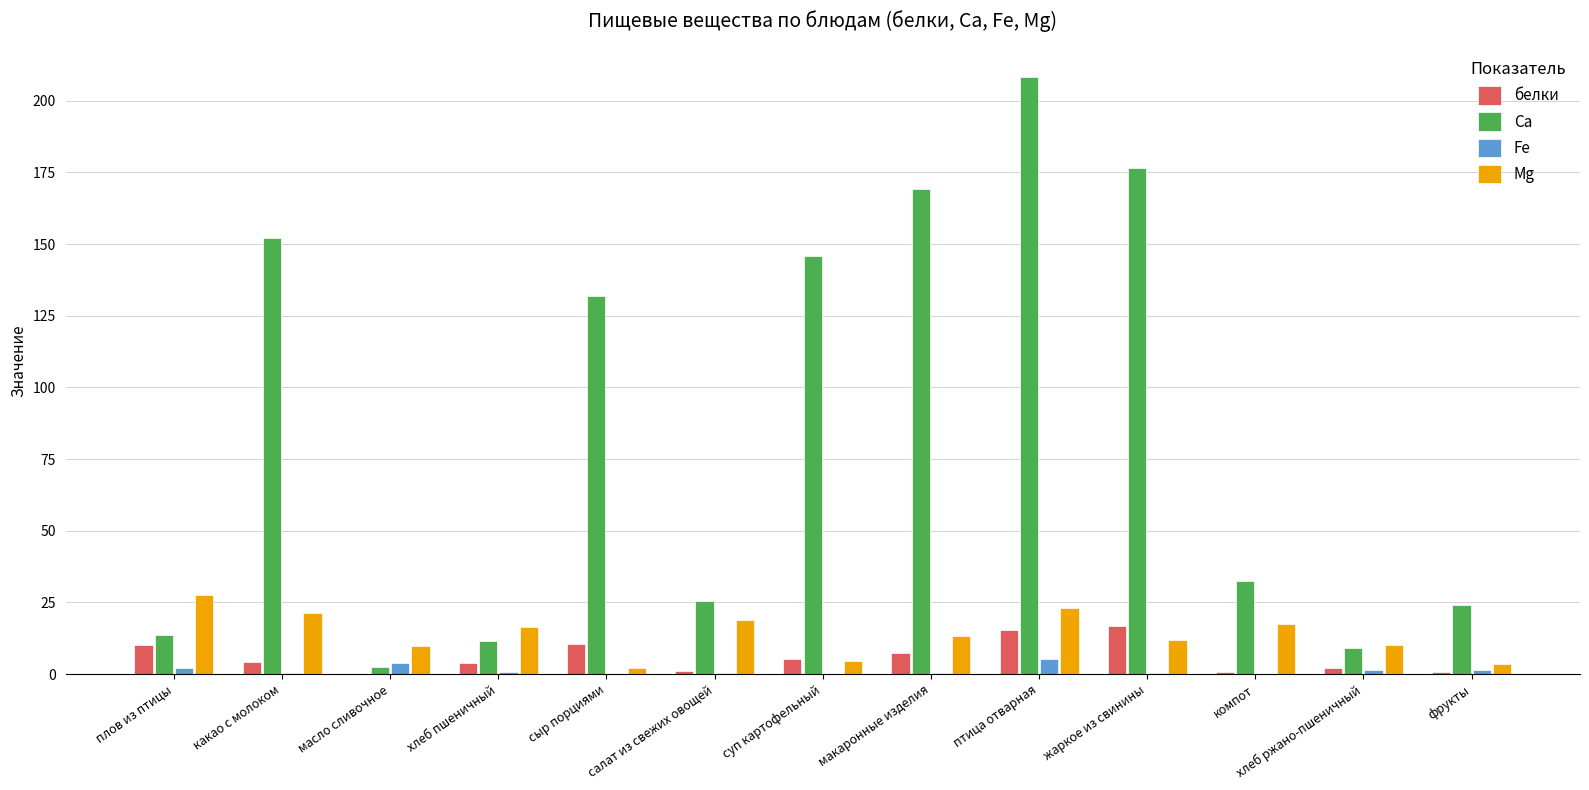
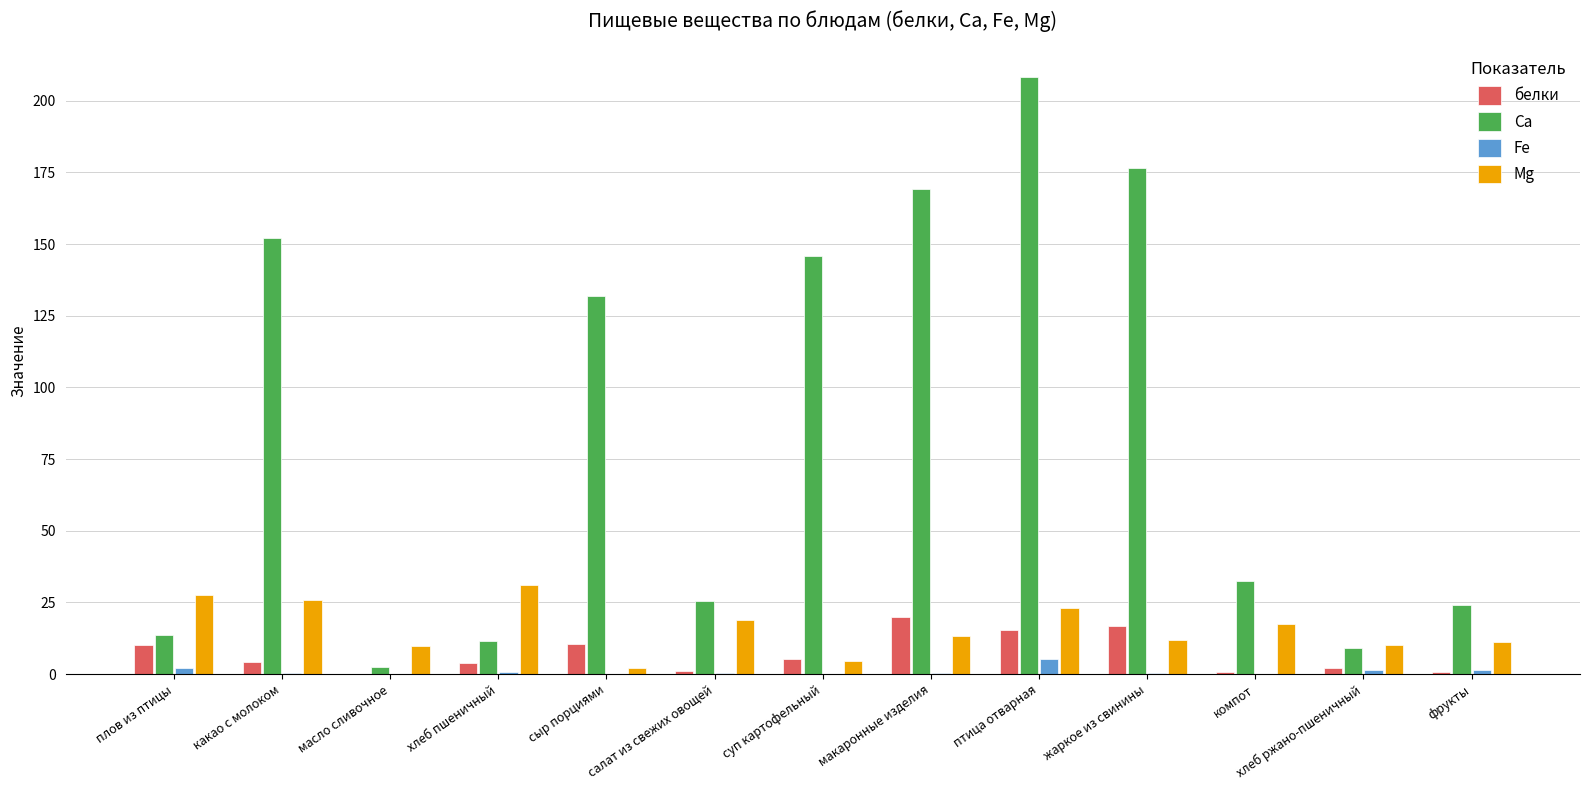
Мg, какао с молоком: 21 -> 26
Fe, масло сливочное: 4 -> 0
Мg, хлеб пшеничный: 17 -> 31
белки, макаронные изделия: 7 -> 20
Мg, фрукты: 4 -> 11
